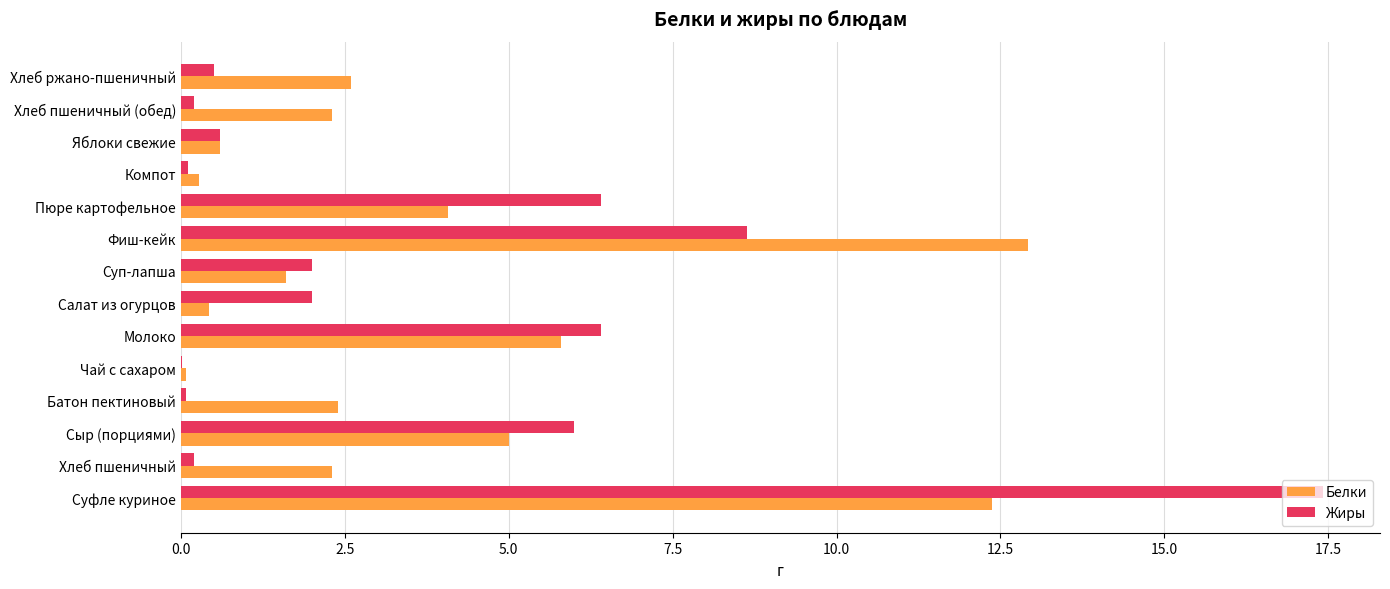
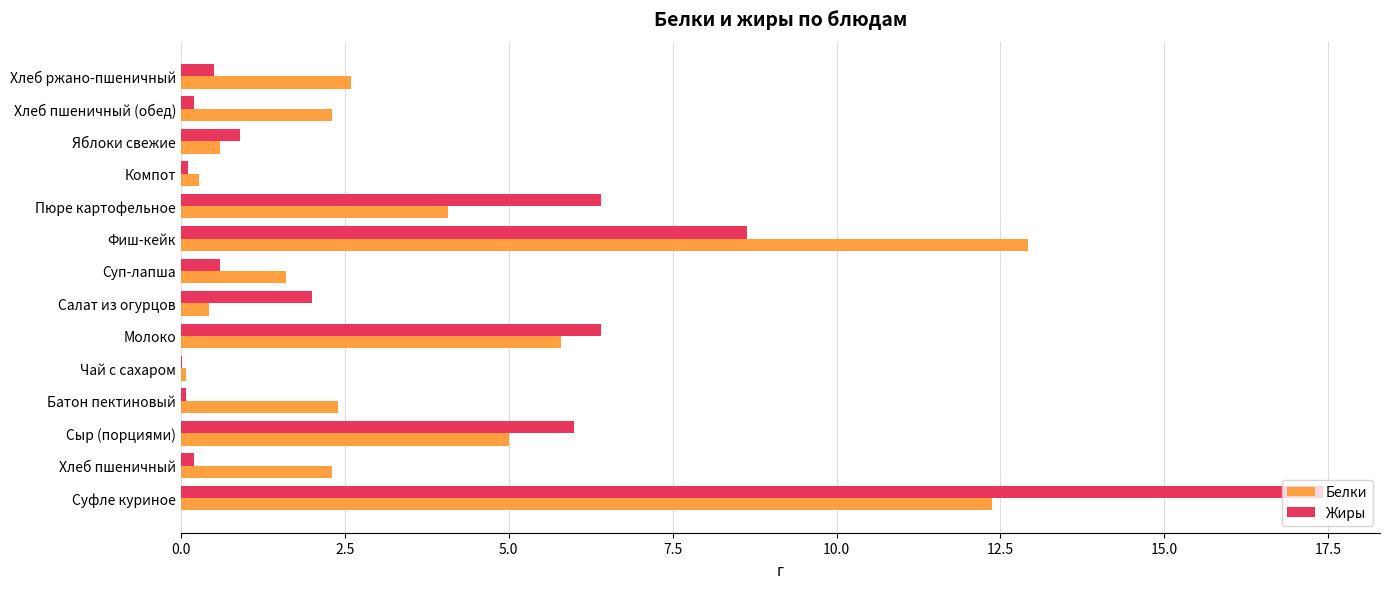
Жиры, Яблоки свежие: 0.6 -> 0.9
Жиры, Суп-лапша: 2.0 -> 0.6
